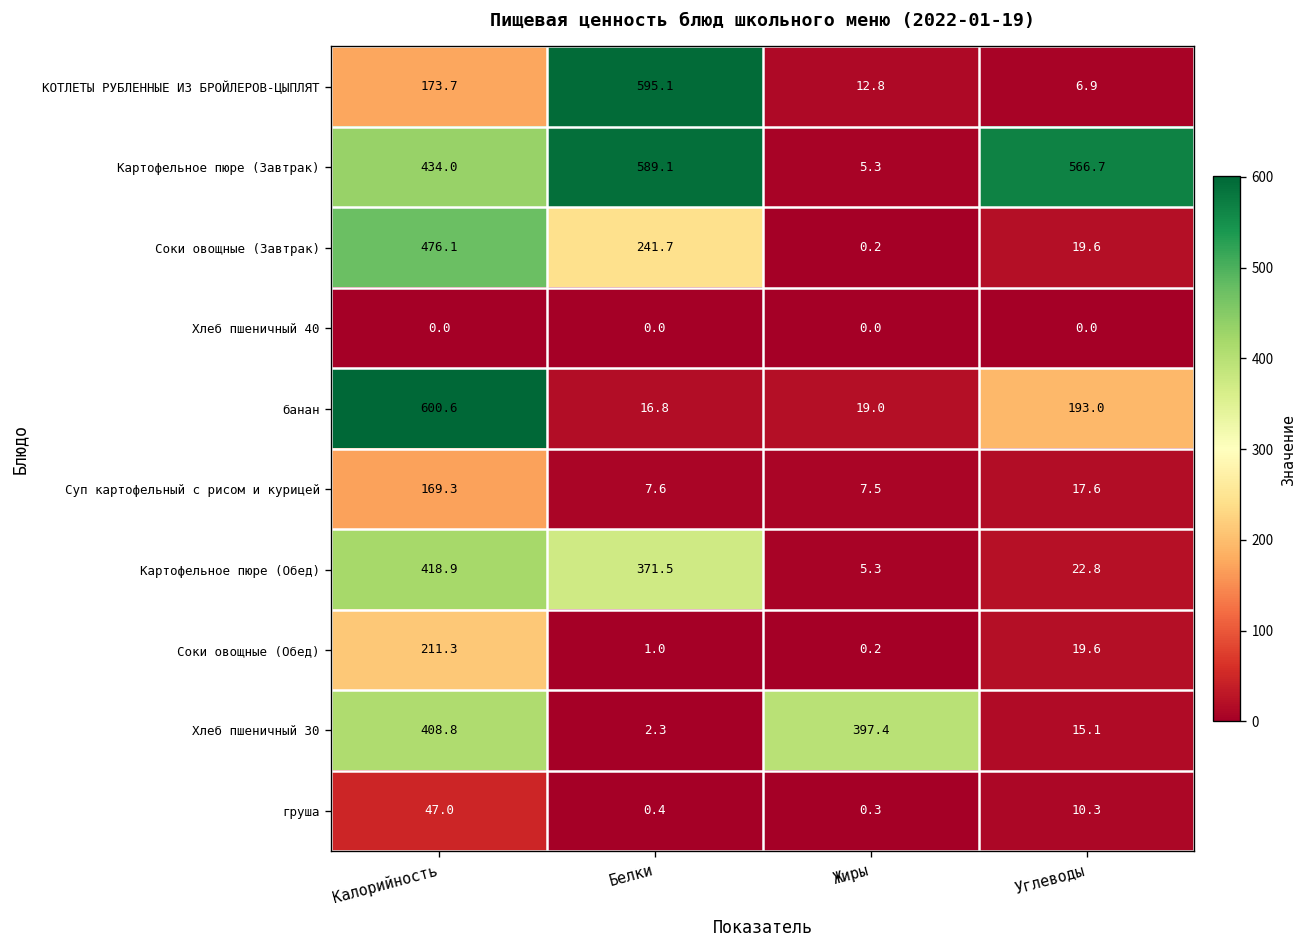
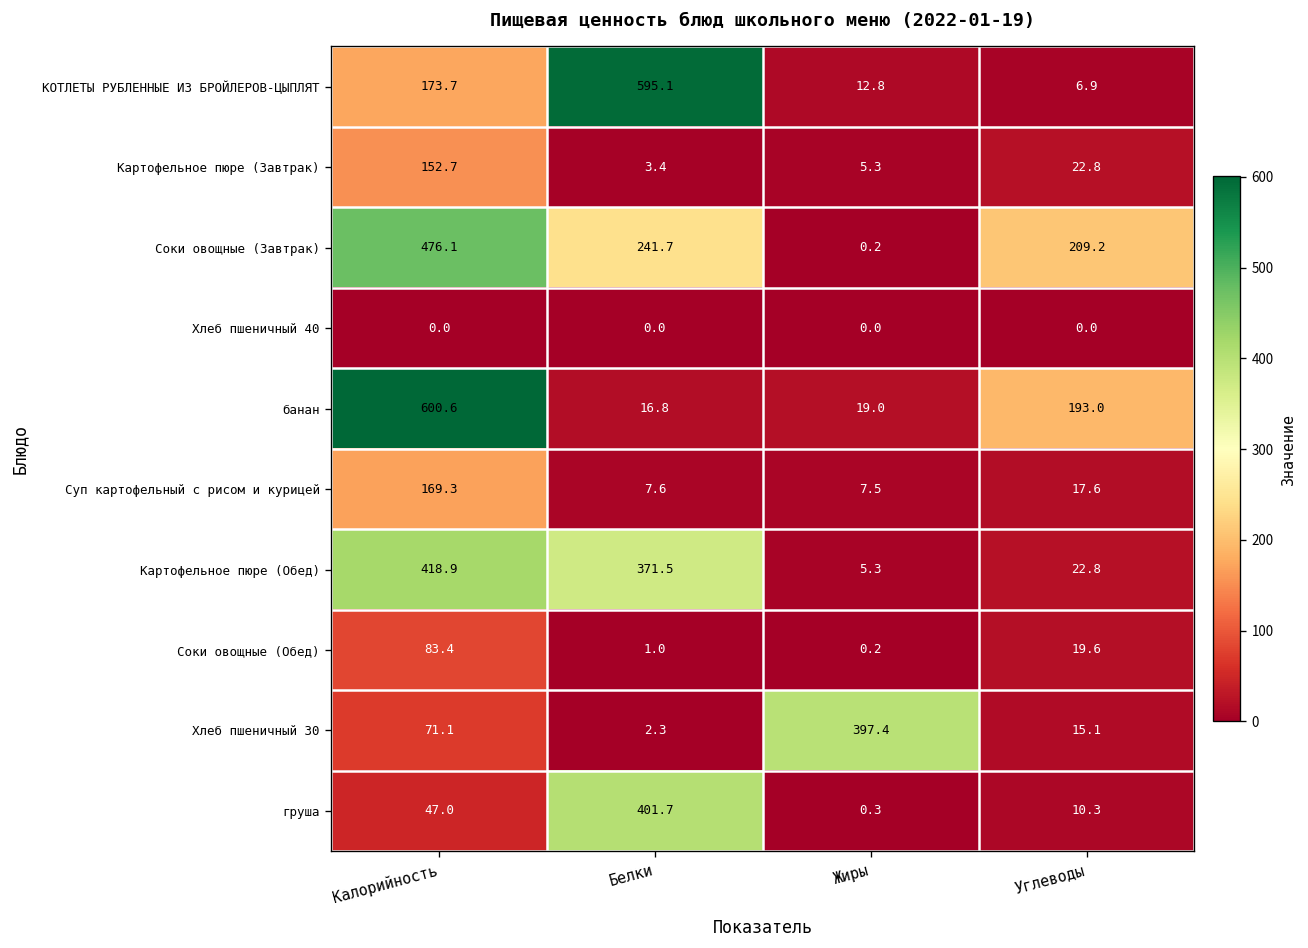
Картофельное пюре (Завтрак), Калорийность: 434.0 -> 152.7
Картофельное пюре (Завтрак), Белки: 589.1 -> 3.4
Картофельное пюре (Завтрак), Углеводы: 566.7 -> 22.8
Соки овощные (Завтрак), Углеводы: 19.6 -> 209.2
Соки овощные (Обед), Калорийность: 211.3 -> 83.4
Хлеб пшеничный 30, Калорийность: 408.8 -> 71.1
груша, Белки: 0.4 -> 401.7
